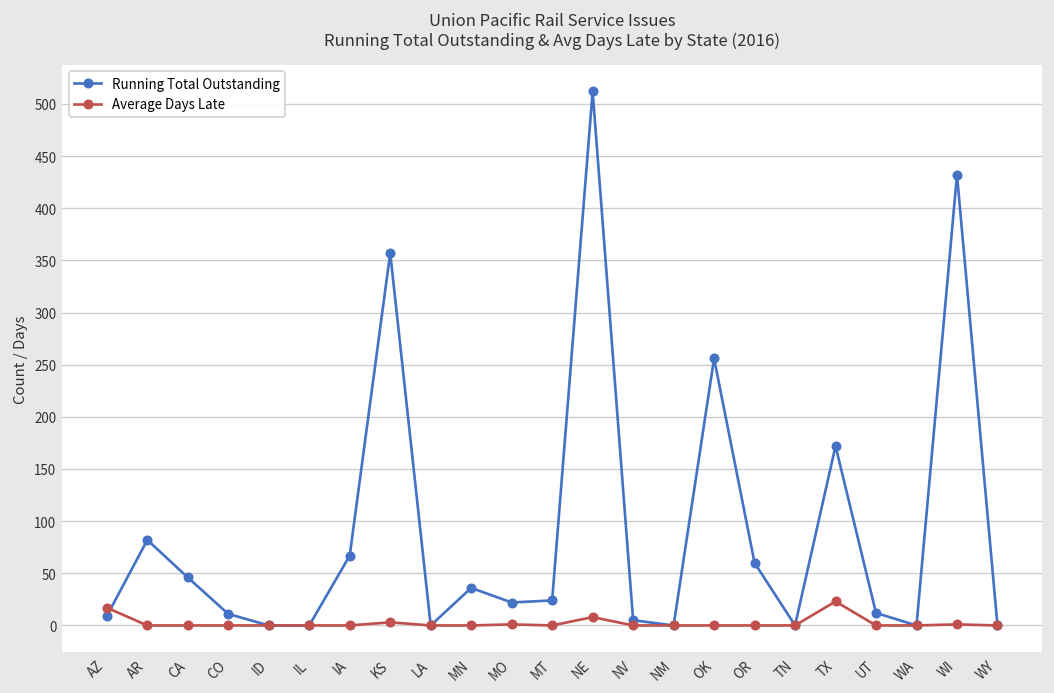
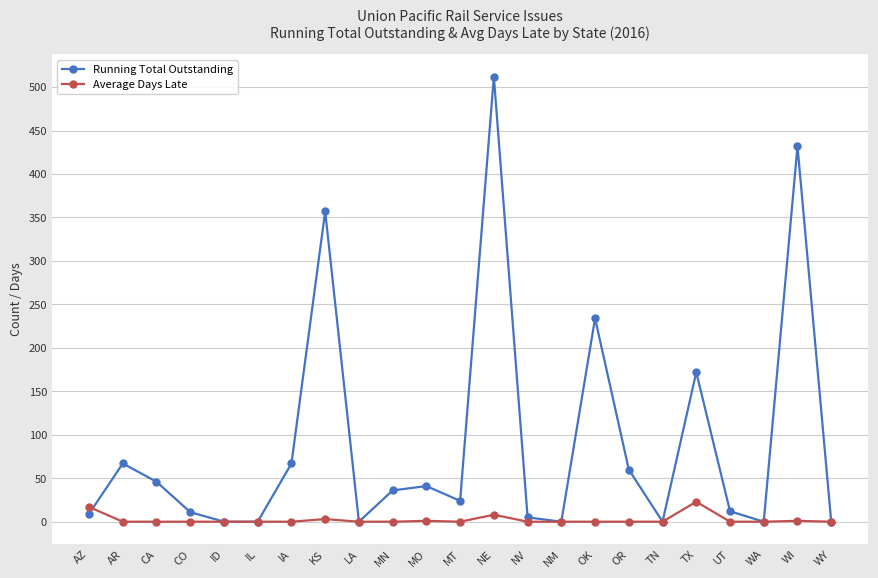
Running Total Outstanding, AR: 80 -> 70
Running Total Outstanding, MO: 20 -> 40
Running Total Outstanding, OK: 260 -> 230
